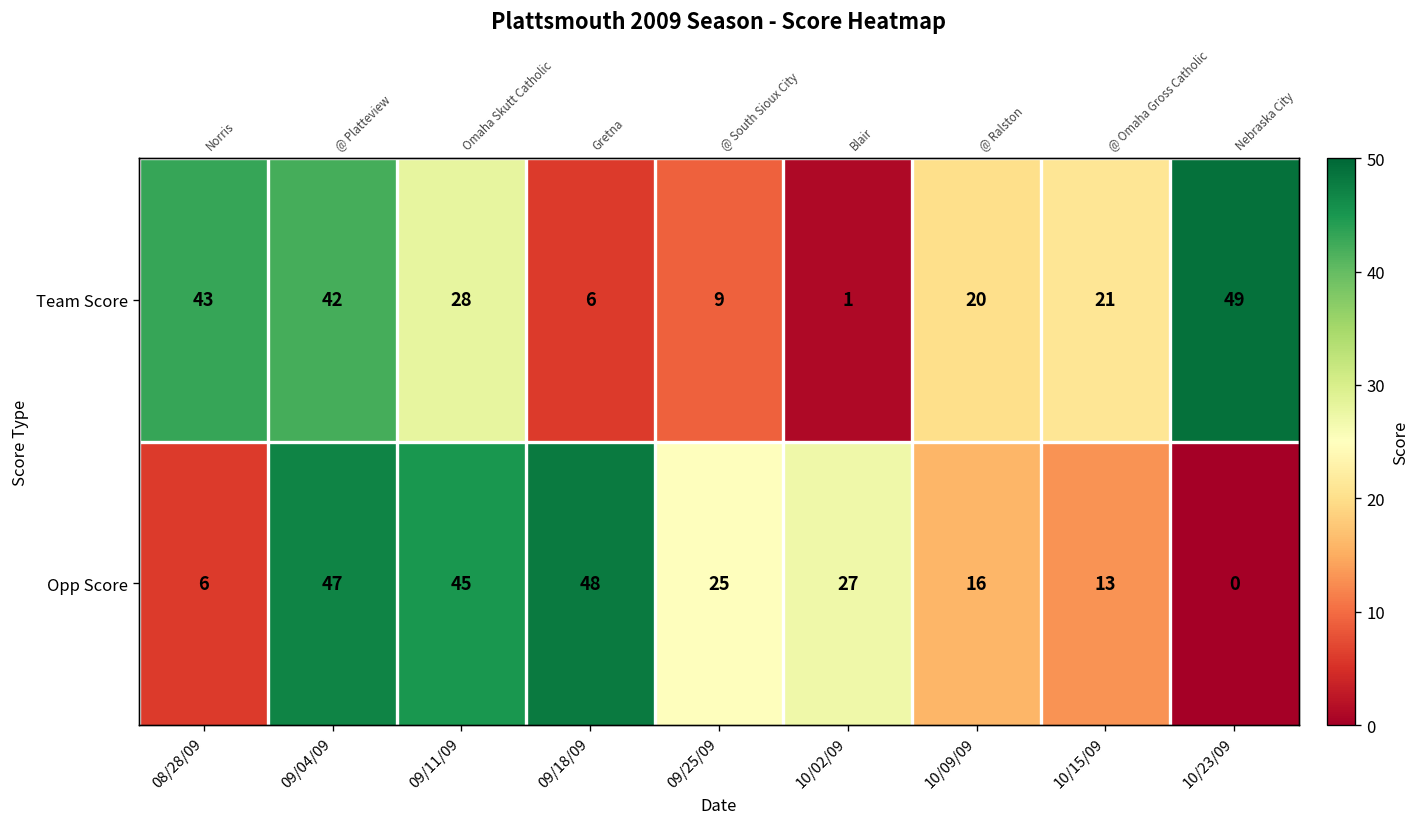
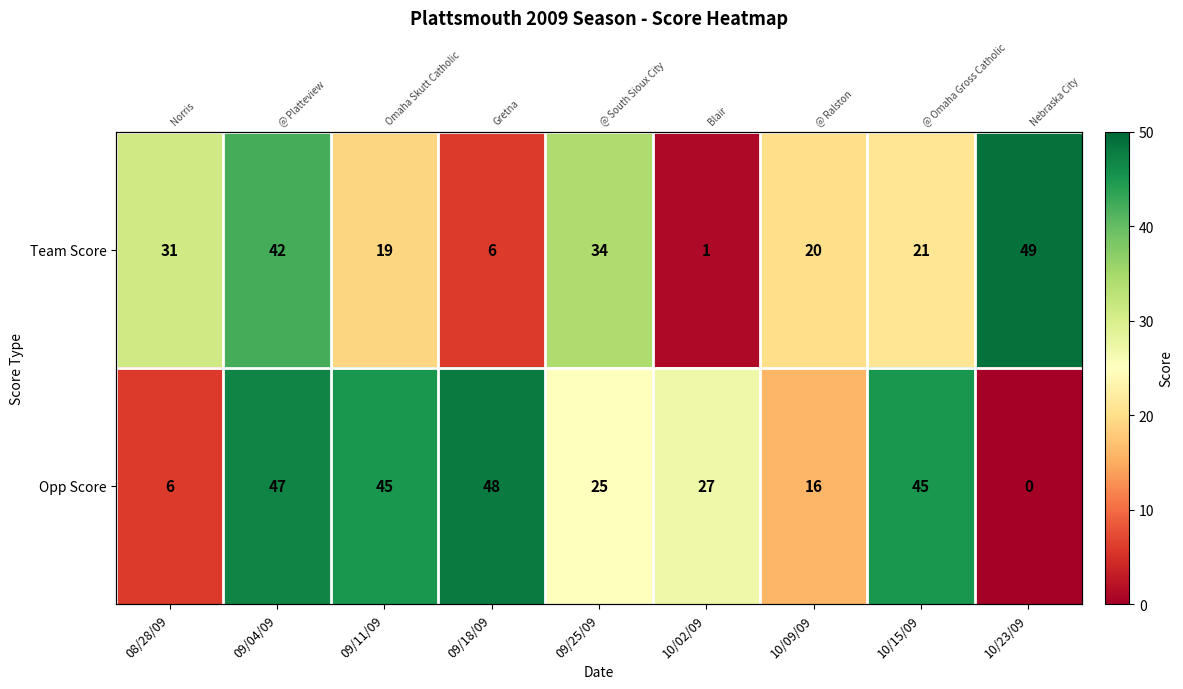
Team Score, 08/28/09: 43 -> 31
Team Score, 09/11/09: 28 -> 19
Team Score, 09/25/09: 9 -> 34
Opp Score, 10/15/09: 13 -> 45
